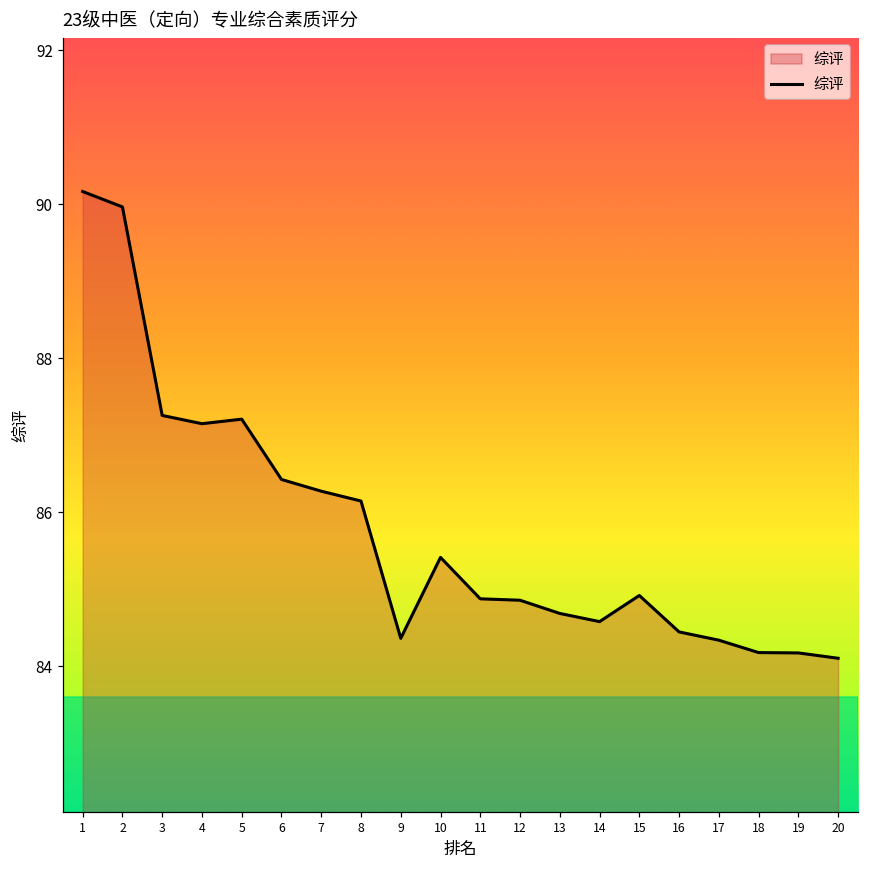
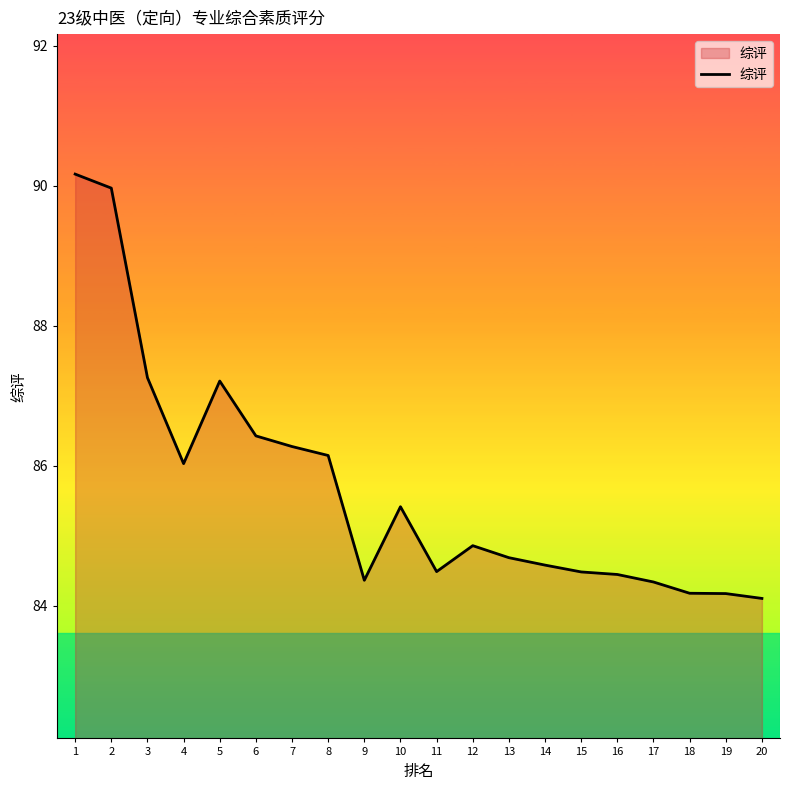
4: 87.2 -> 86.0
11: 84.9 -> 84.5
15: 84.9 -> 84.5
